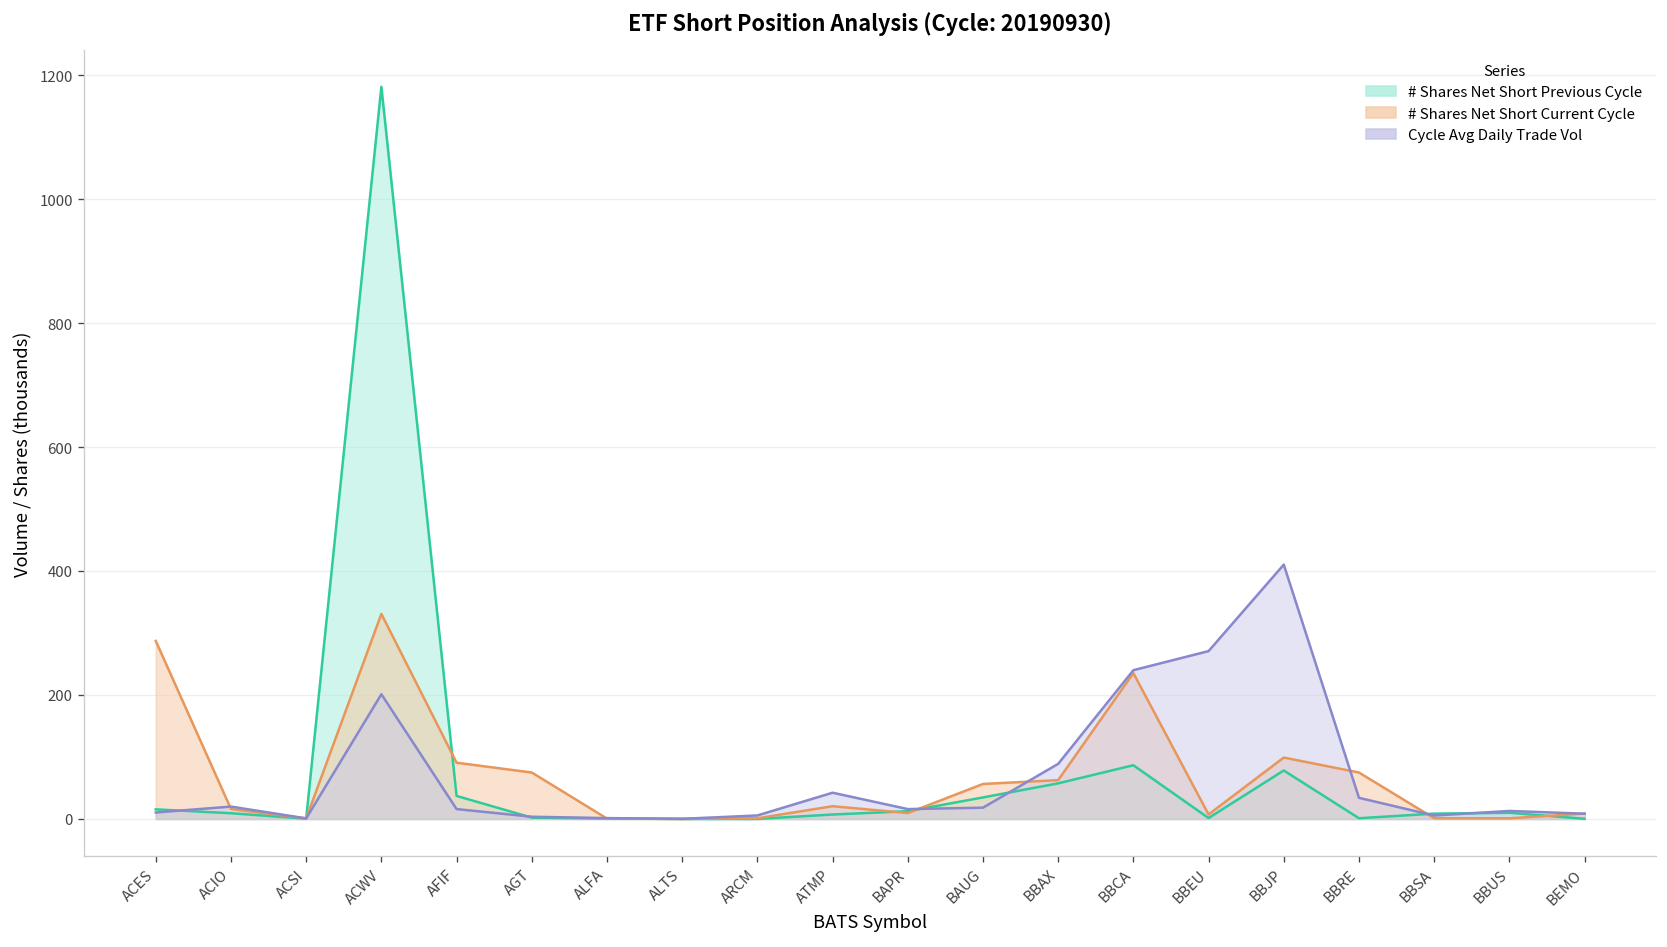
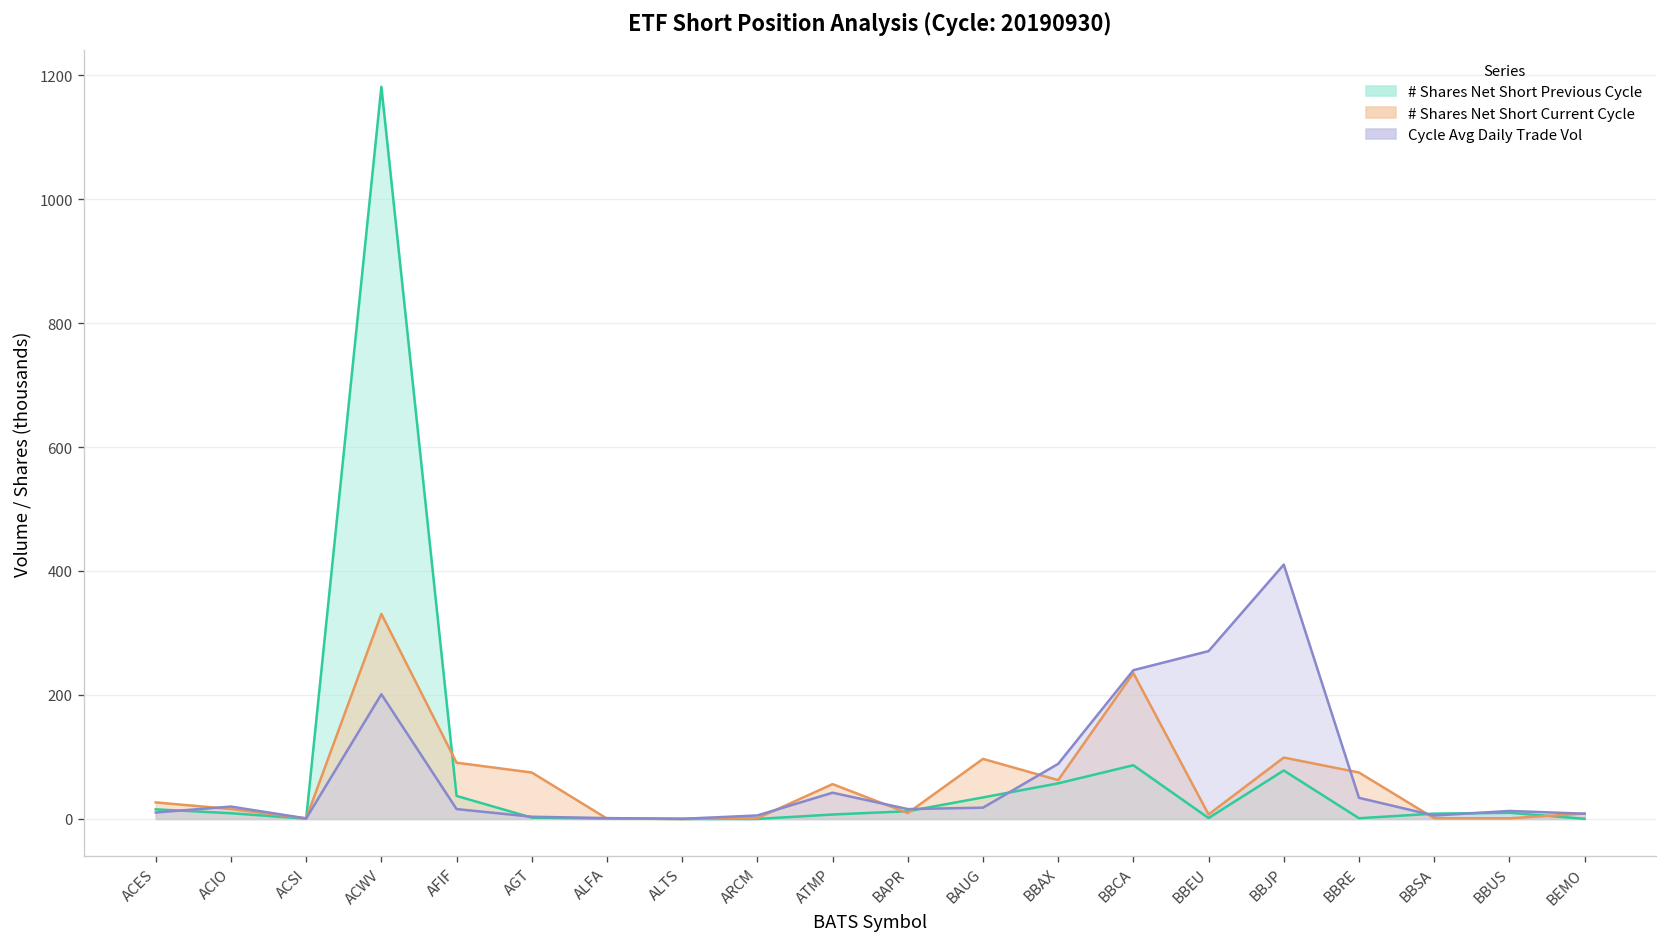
# Shares Net Short Current Cycle, ACES: 290 -> 30
# Shares Net Short Current Cycle, ATMP: 20 -> 60
# Shares Net Short Current Cycle, BAUG: 60 -> 100
